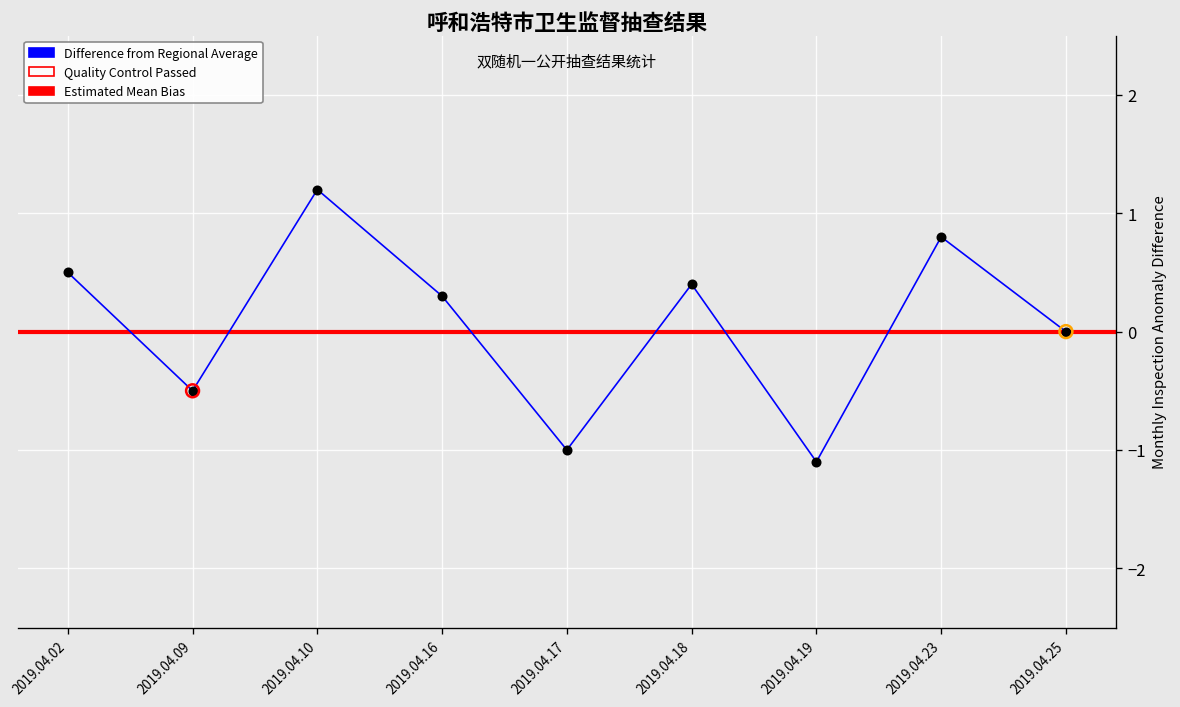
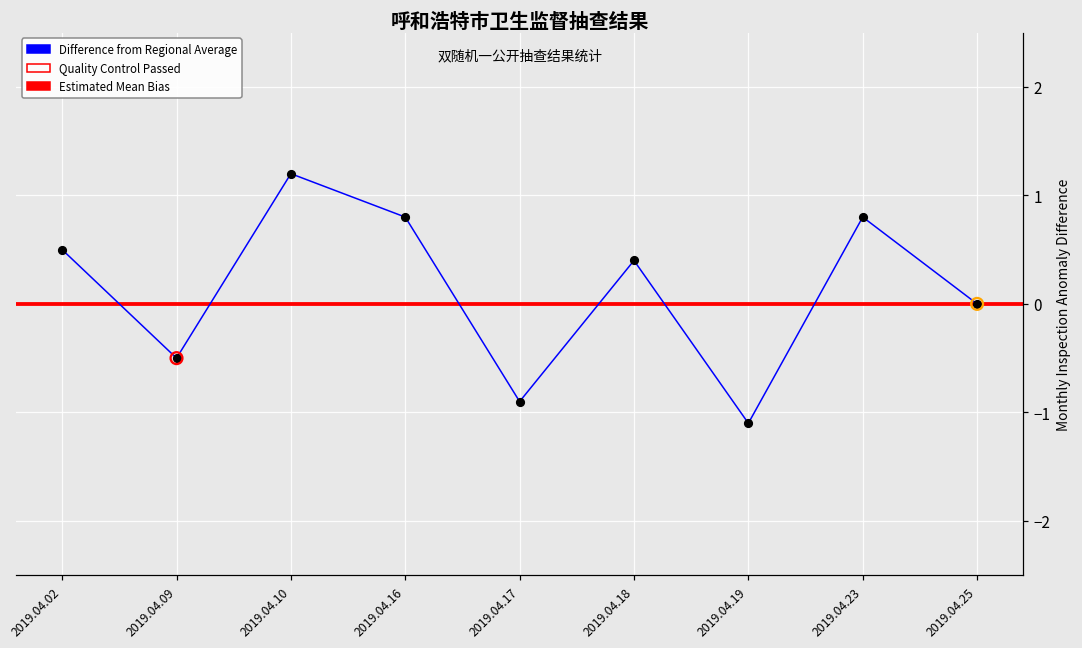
Difference from Regional Average, 2019.04.16: 0.3 -> 0.8
Difference from Regional Average, 2019.04.17: -1.0 -> -0.9
